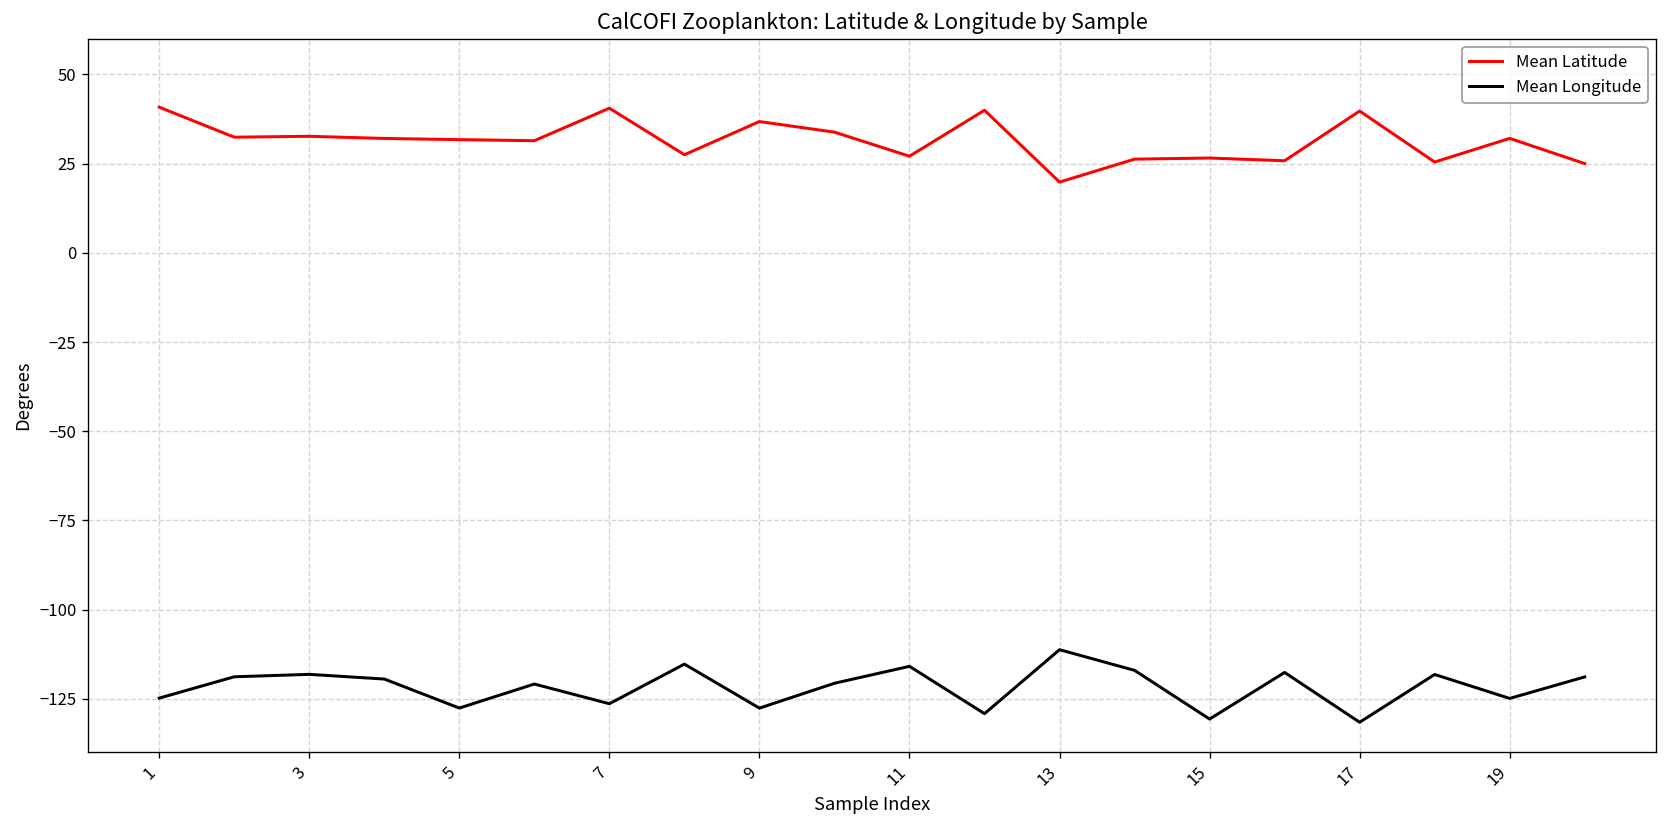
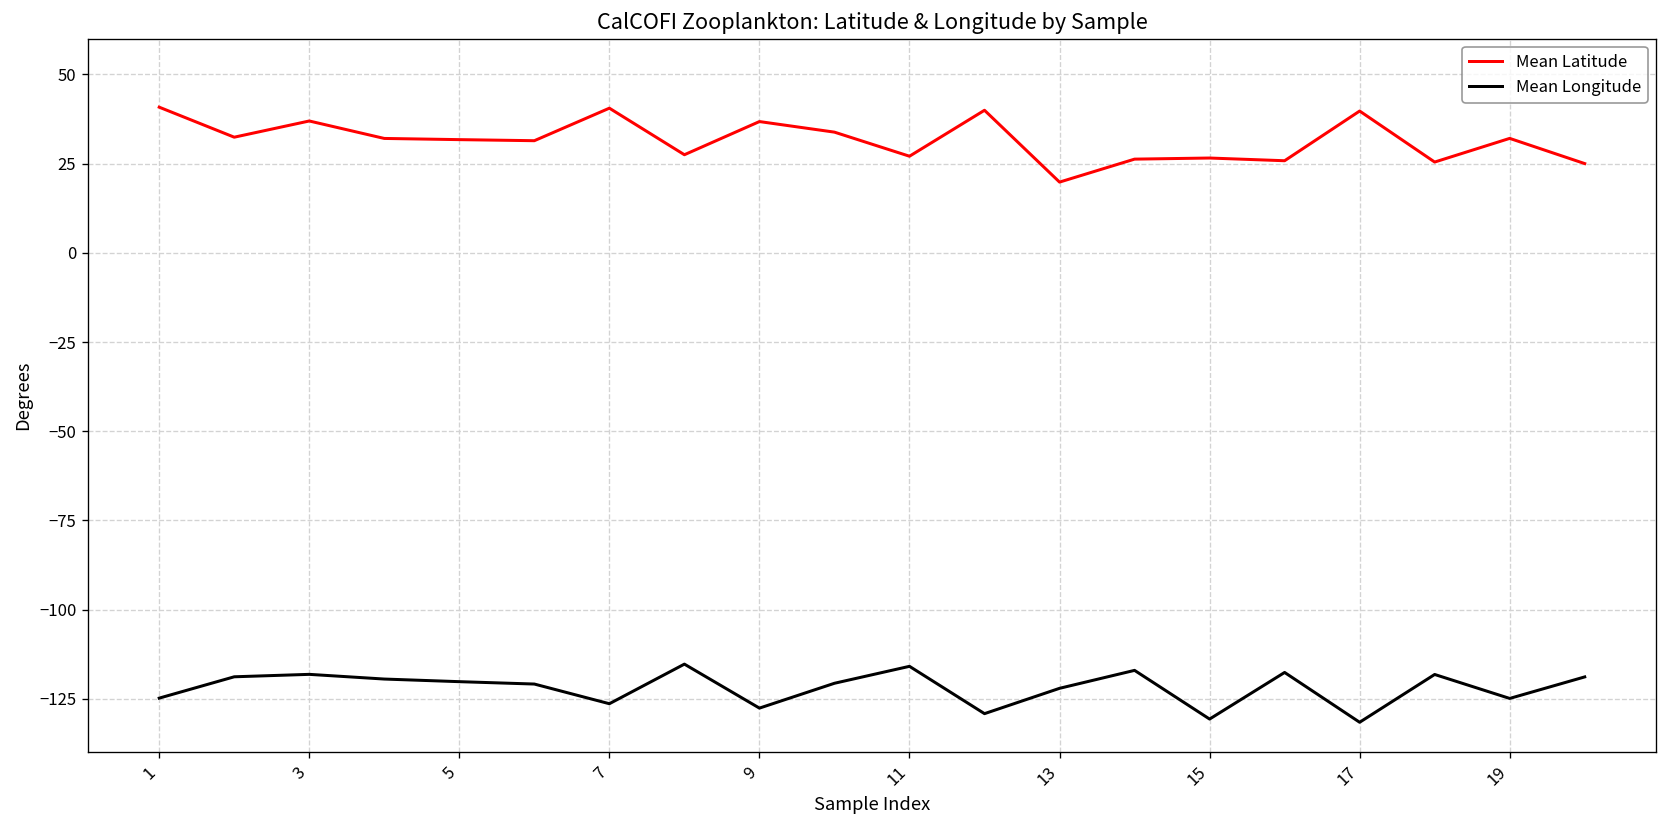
Mean Latitude, 3: 33 -> 37
Mean Longitude, 5: -128 -> -120
Mean Longitude, 13: -111 -> -122
